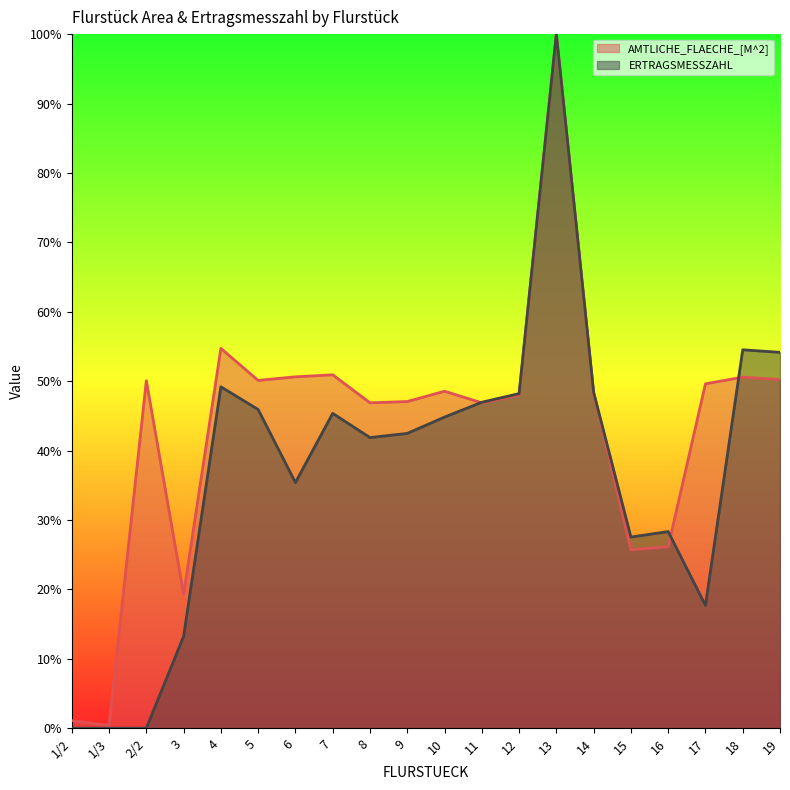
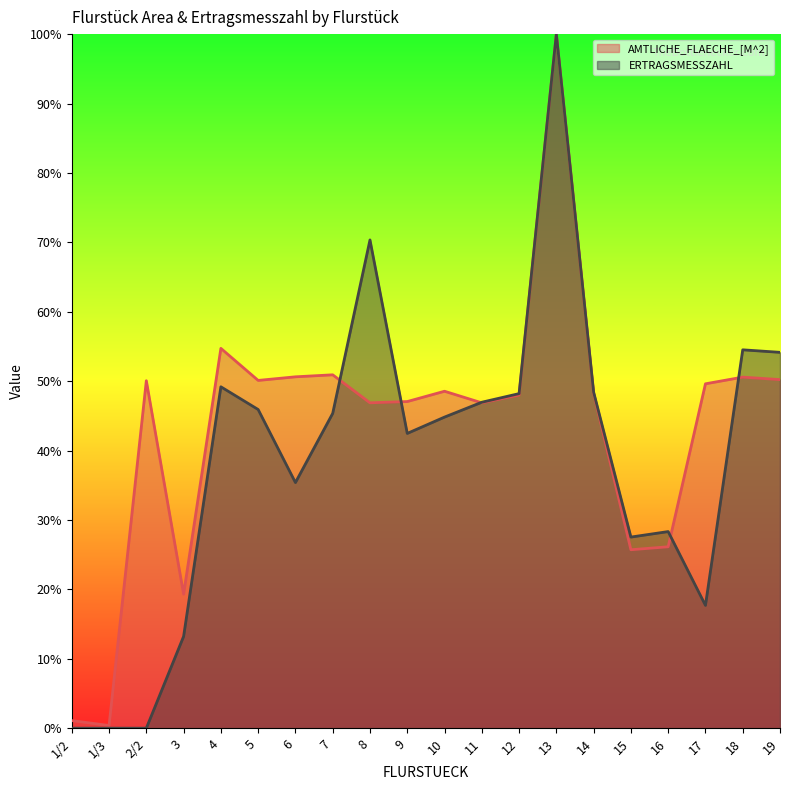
ERTRAGSMESSZAHL, 8: 42% -> 70%
